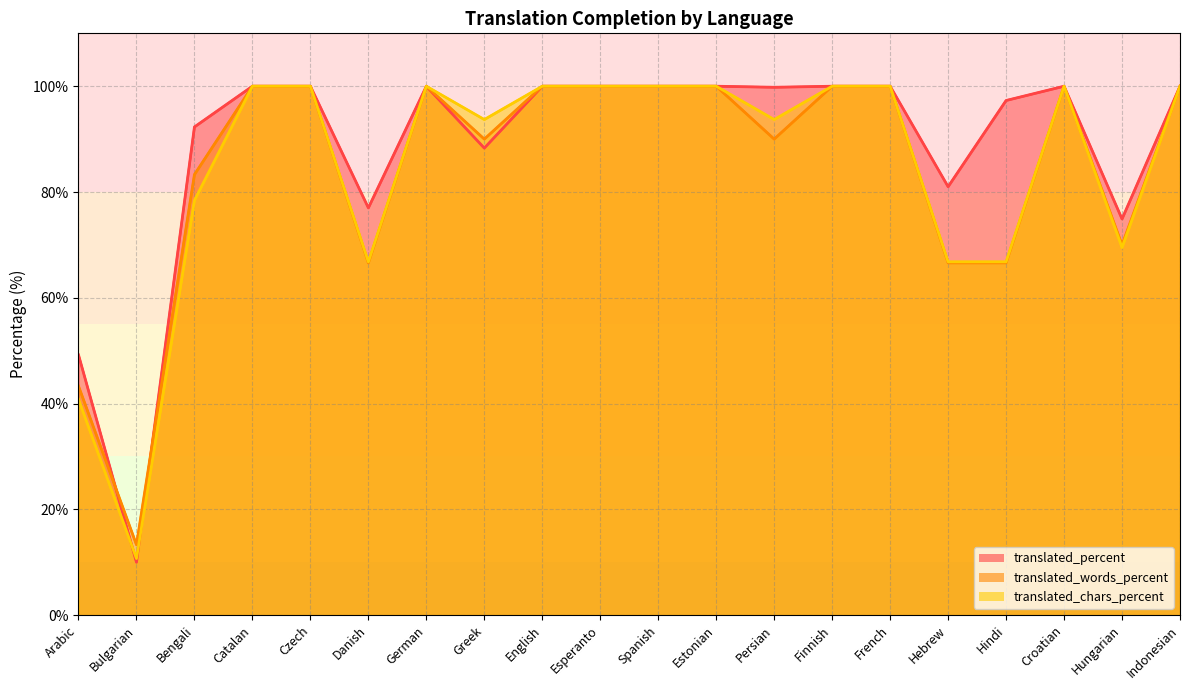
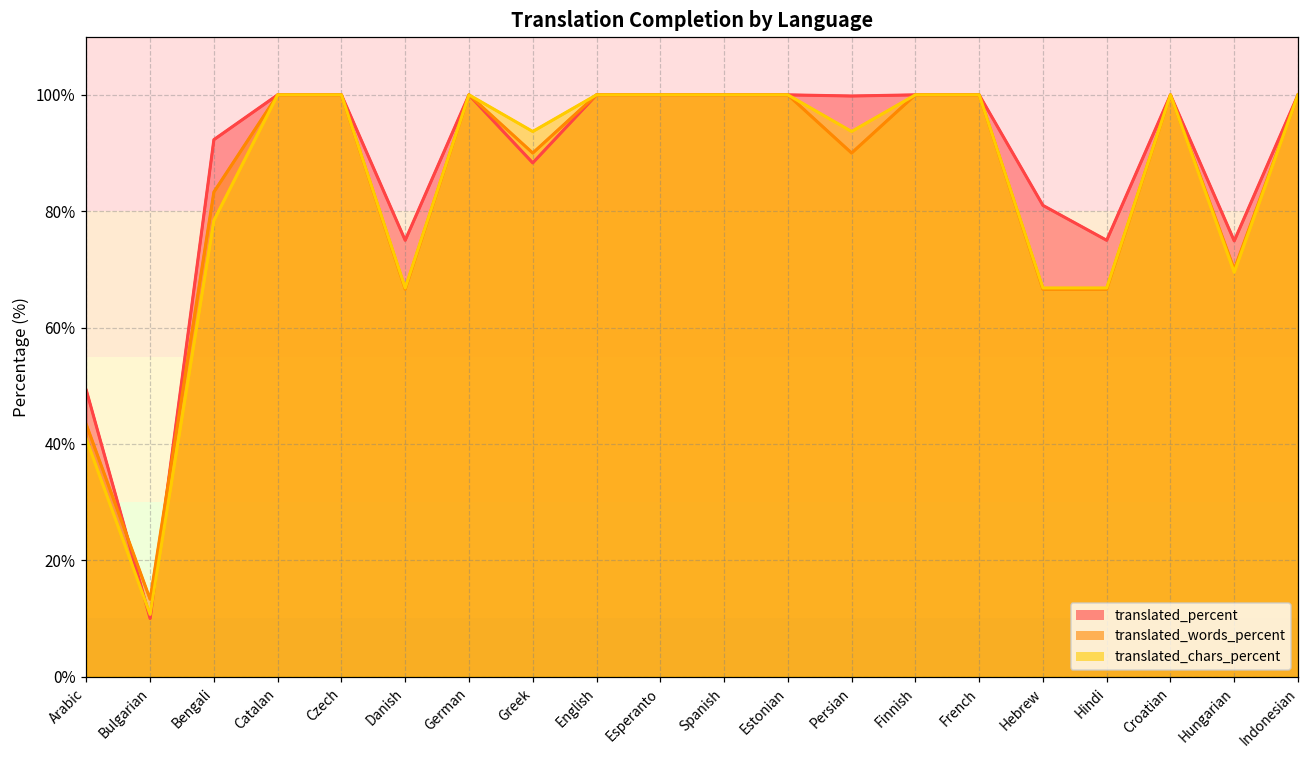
translated_percent, Danish: 77% -> 75%
translated_percent, Hindi: 97% -> 75%
